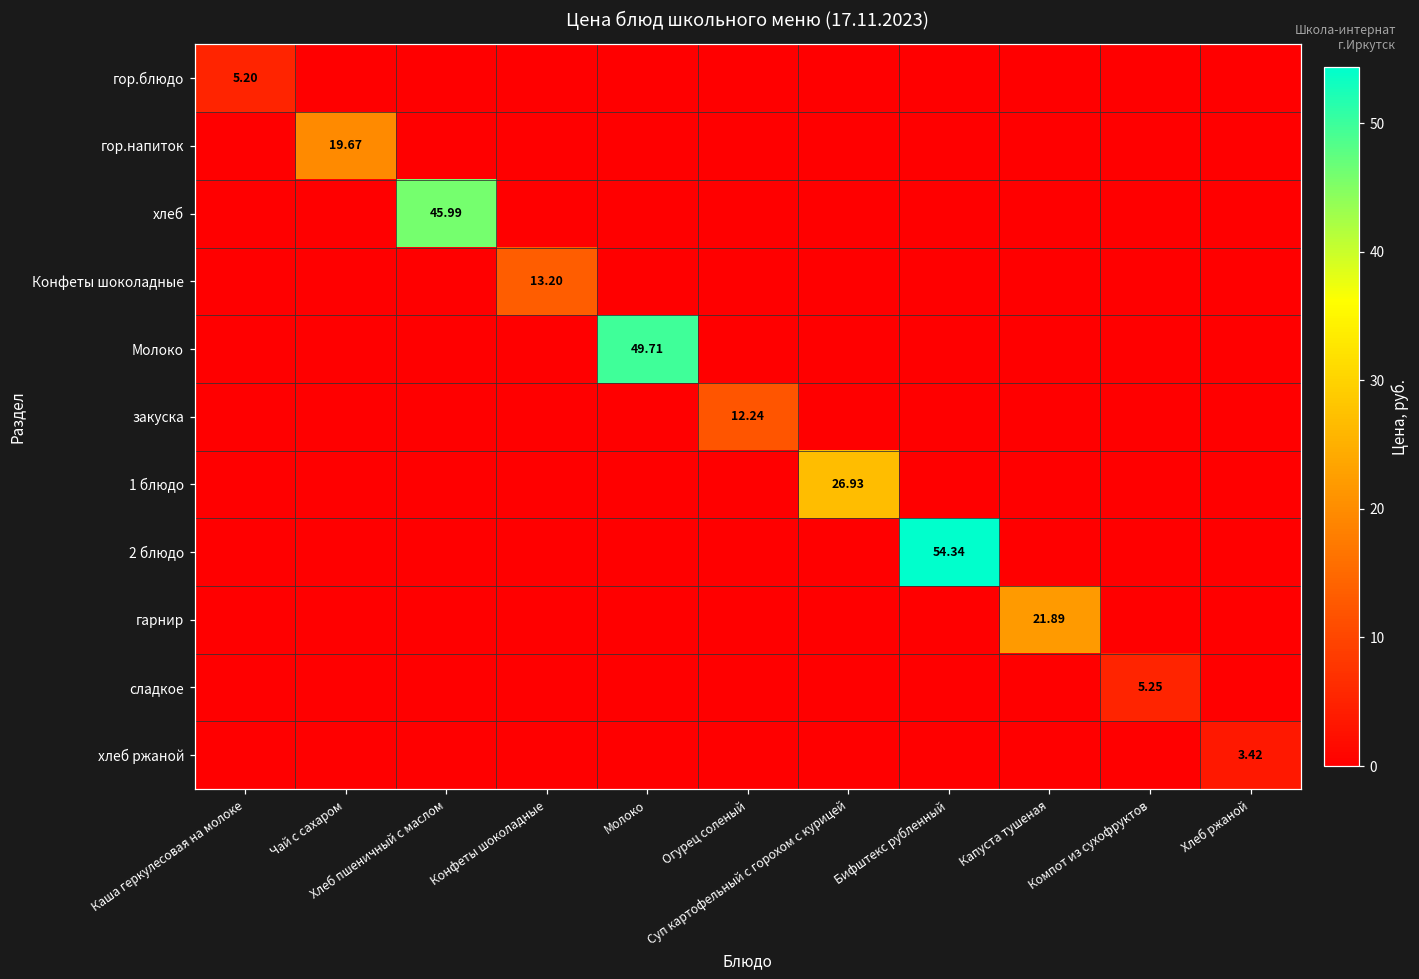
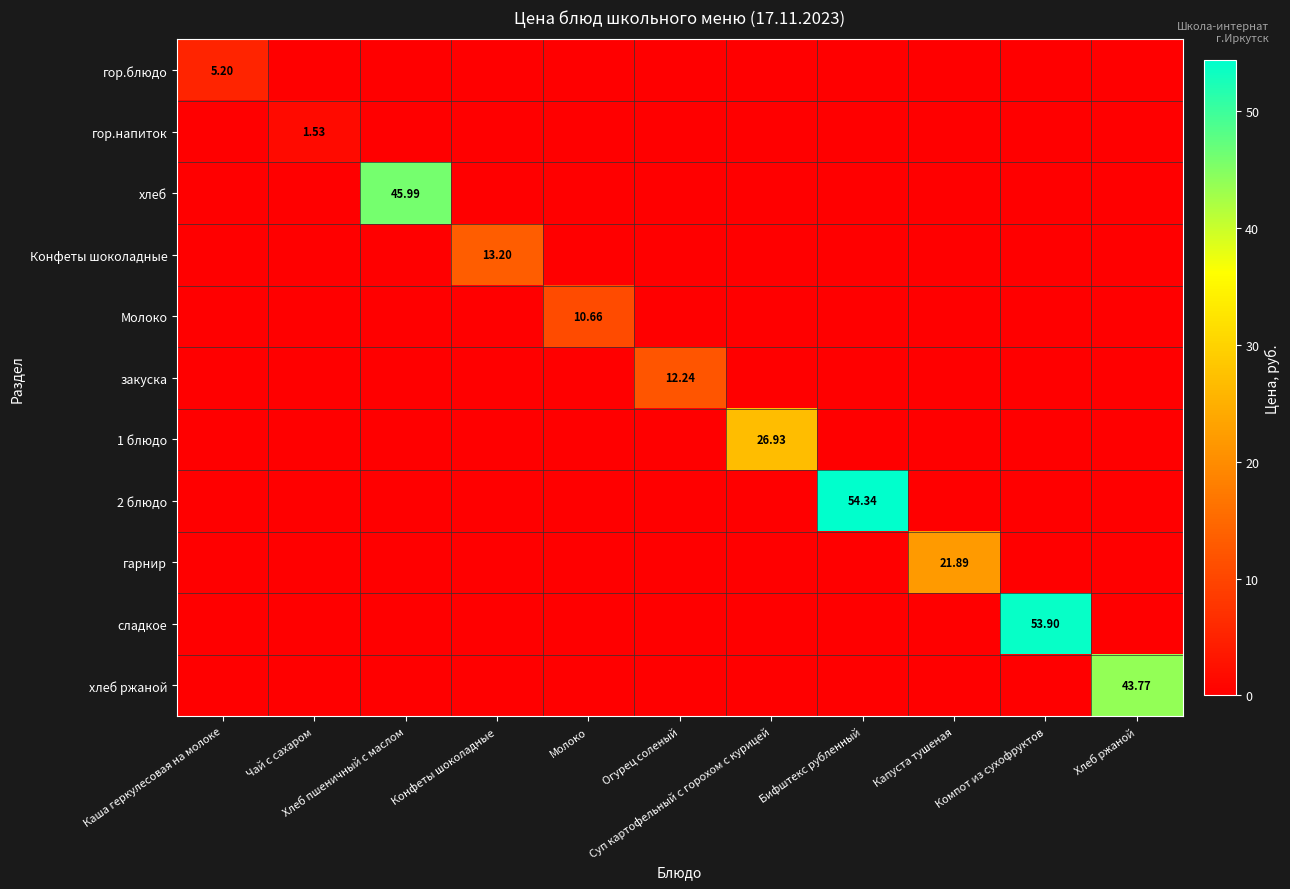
гор.напиток, Чай с сахаром: 19.67 -> 1.53
Молоко, Молоко: 49.71 -> 10.66
сладкое, Компот из сухофруктов: 5.25 -> 53.90
хлеб ржаной, Хлеб ржаной: 3.42 -> 43.77
